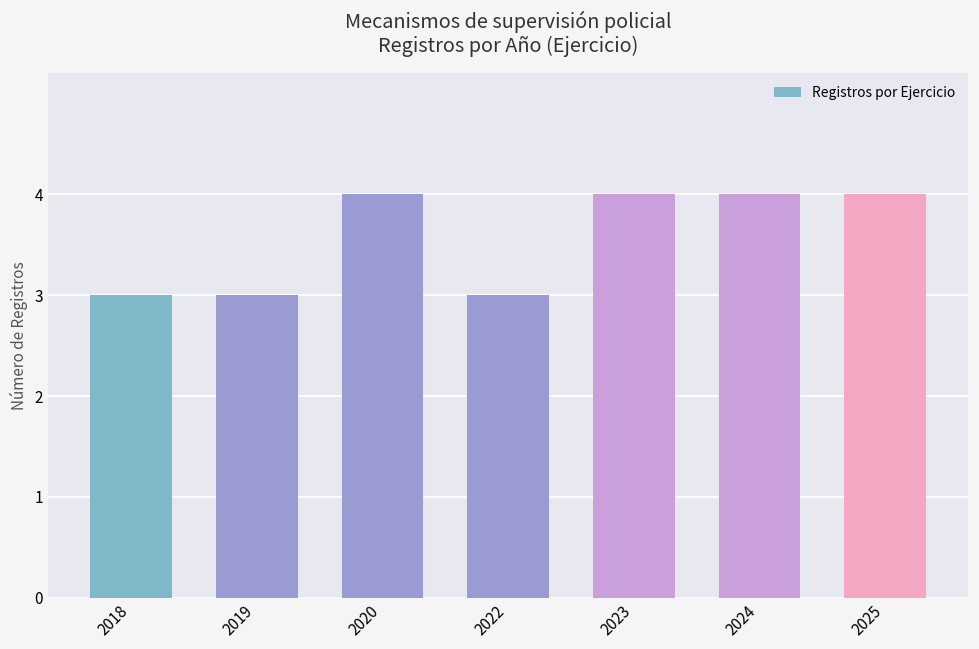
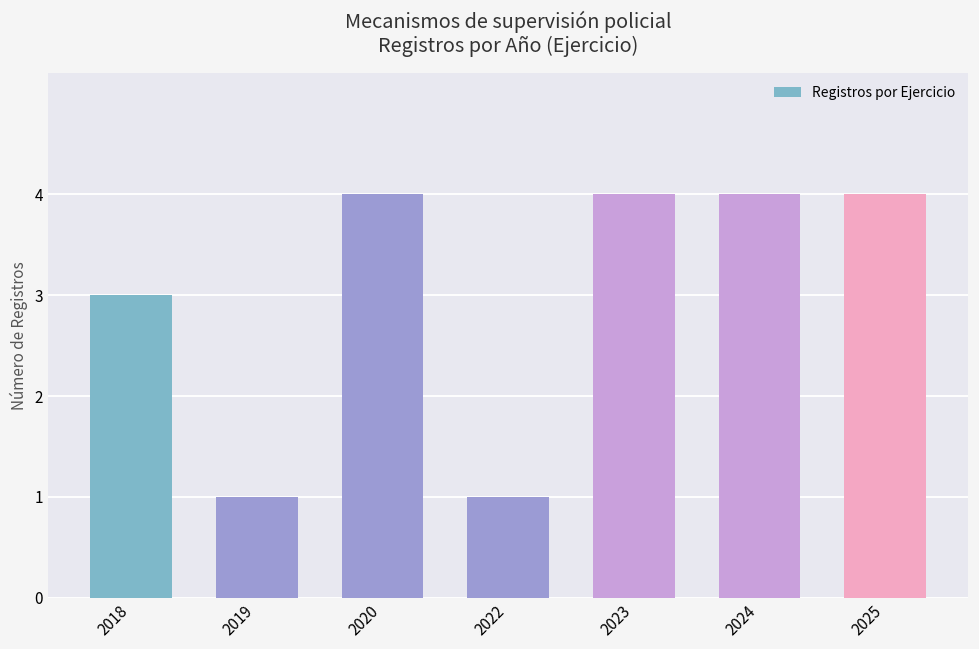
2019: 3 -> 1
2022: 3 -> 1
